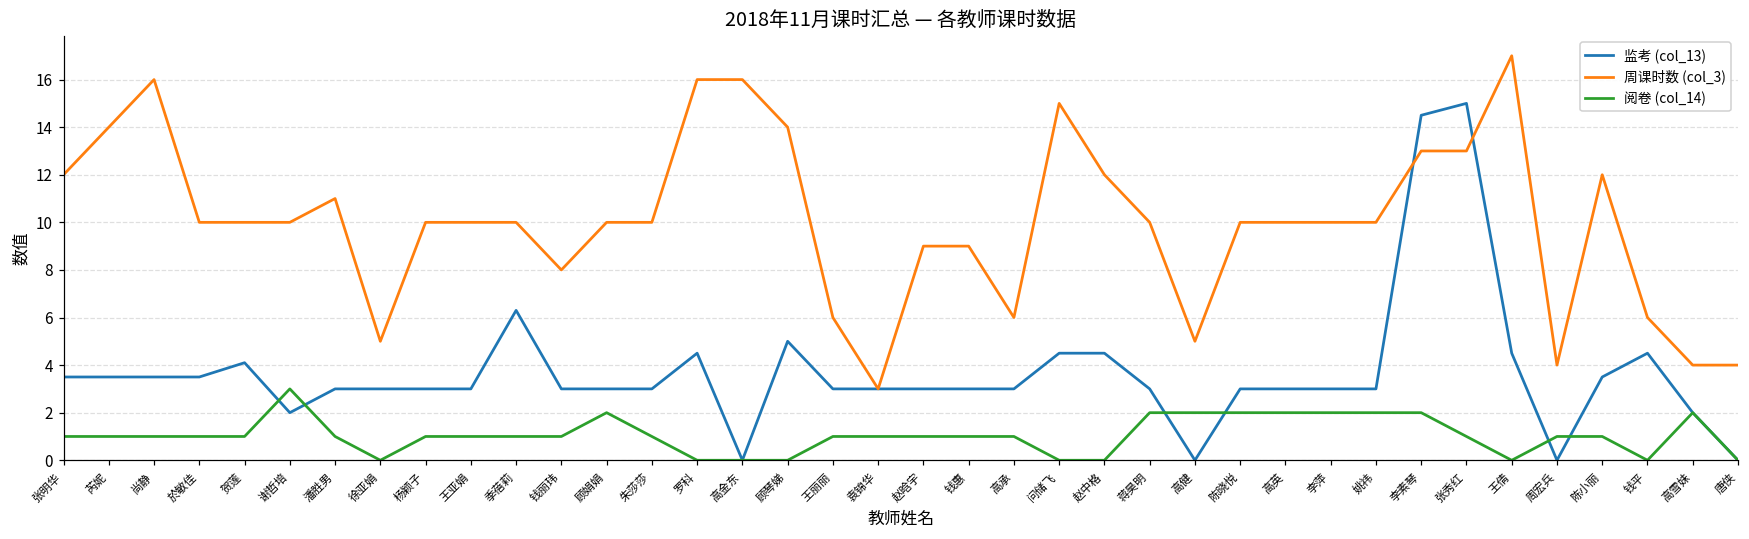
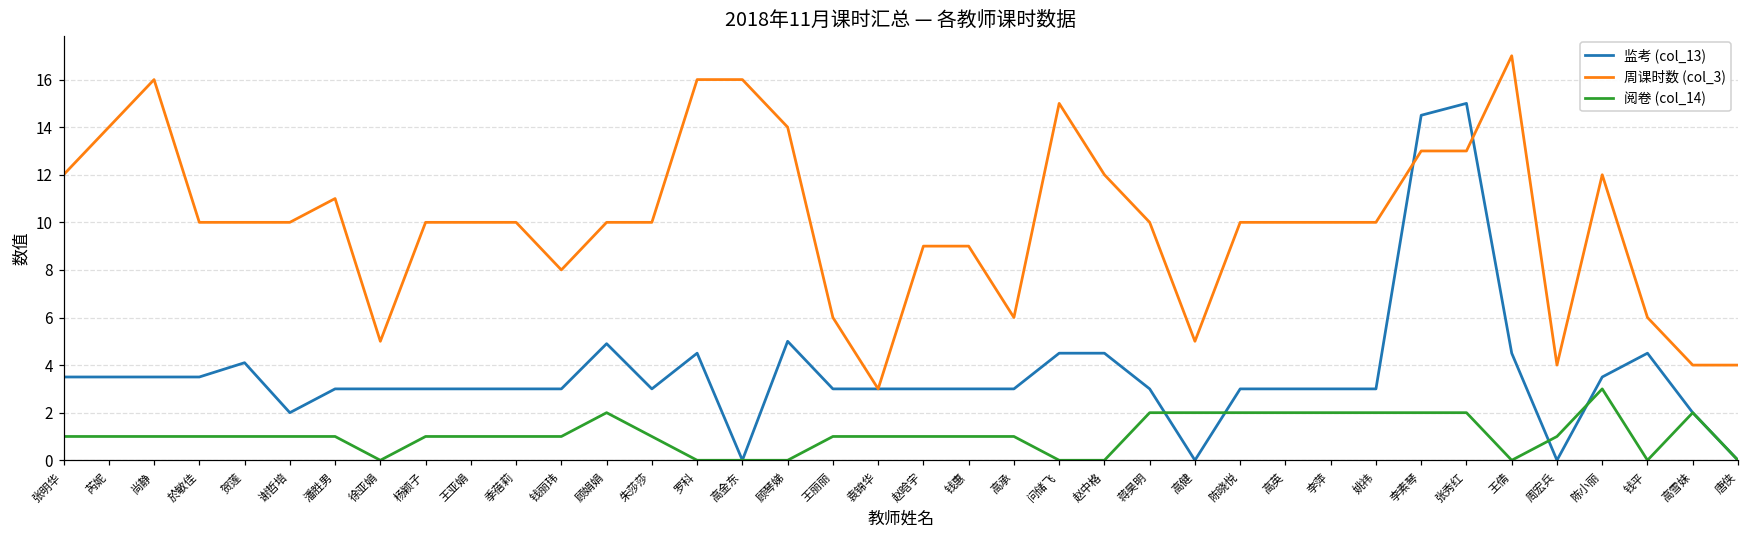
阅卷 (col_14), 谢哲培: 3 -> 1
监考 (col_13), 季蓓莉: 6.3 -> 3.0
监考 (col_13), 顾娟娟: 3.0 -> 4.9
阅卷 (col_14), 张秀红: 1 -> 2
阅卷 (col_14), 陈小丽: 1 -> 3
